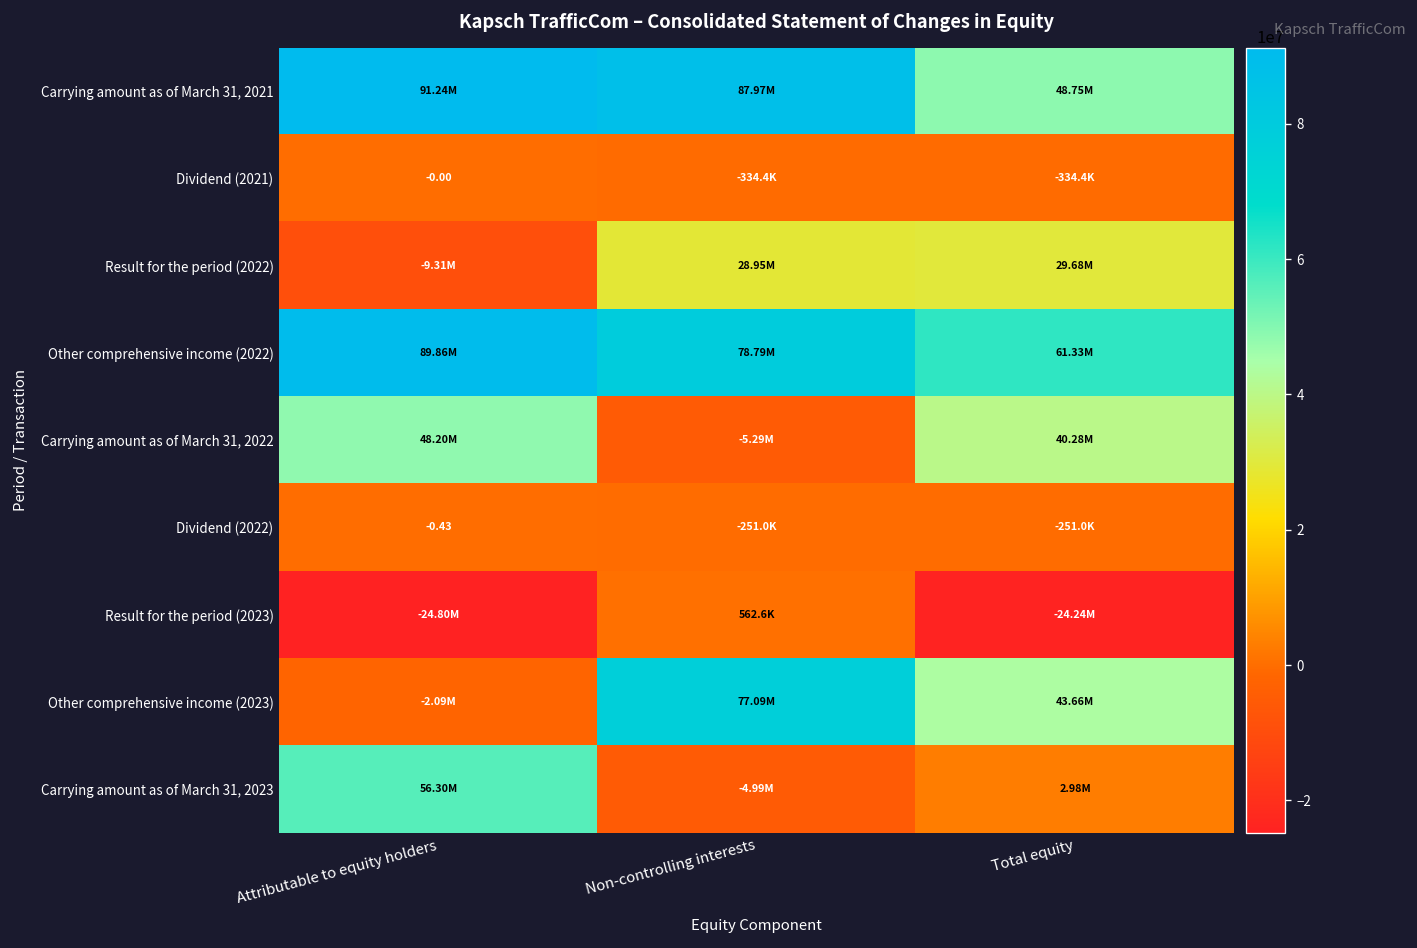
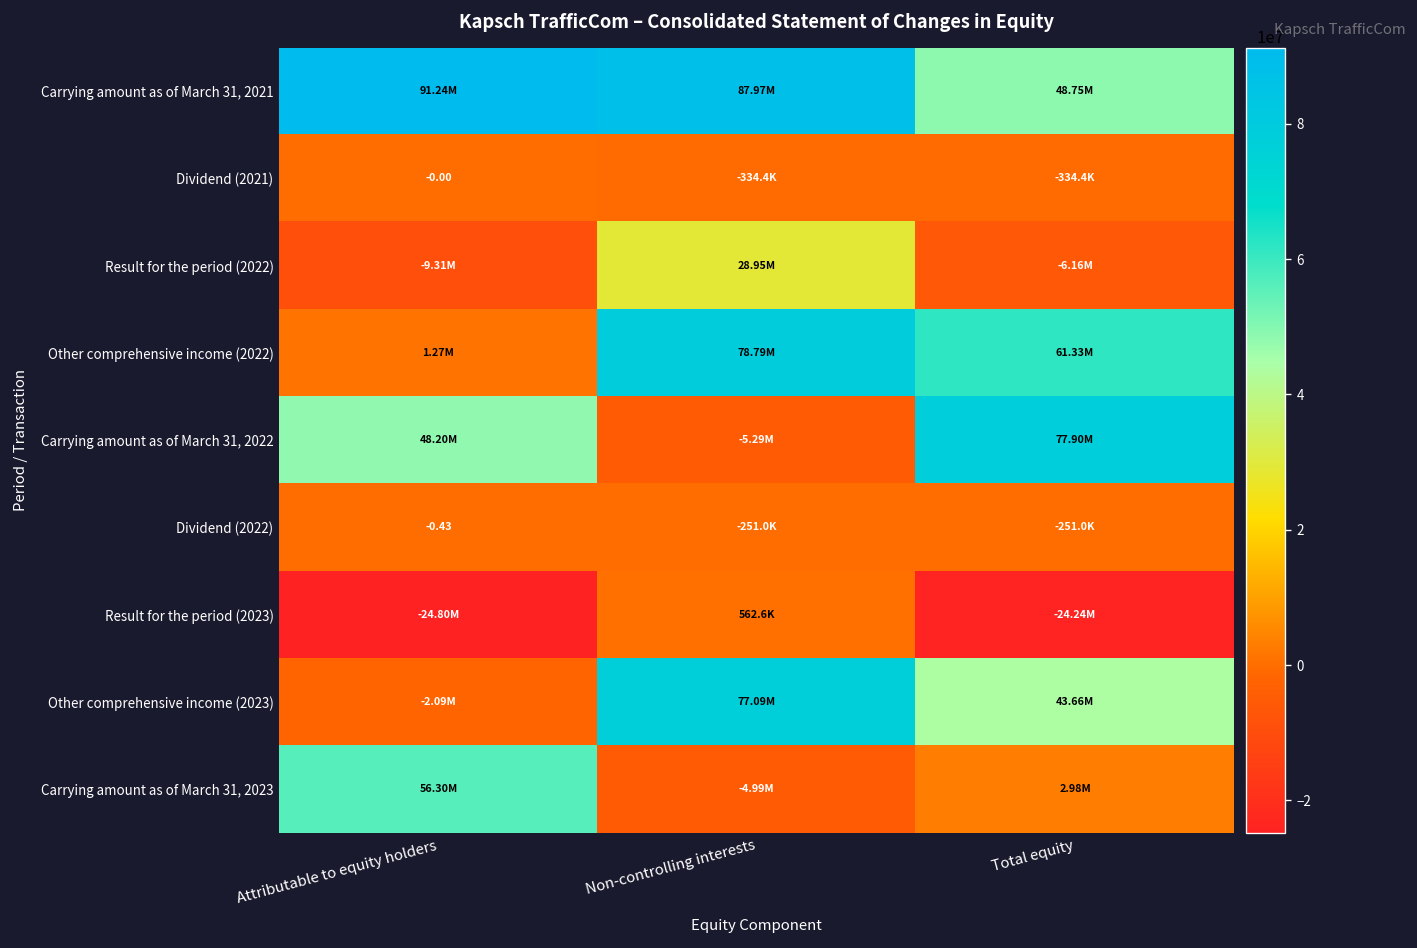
Result for the period (2022), Total equity: 29.68M -> -6.16M
Other comprehensive income (2022), Attributable to equity holders: 89.86M -> 1.27M
Carrying amount as of March 31, 2022, Total equity: 40.28M -> 77.90M
